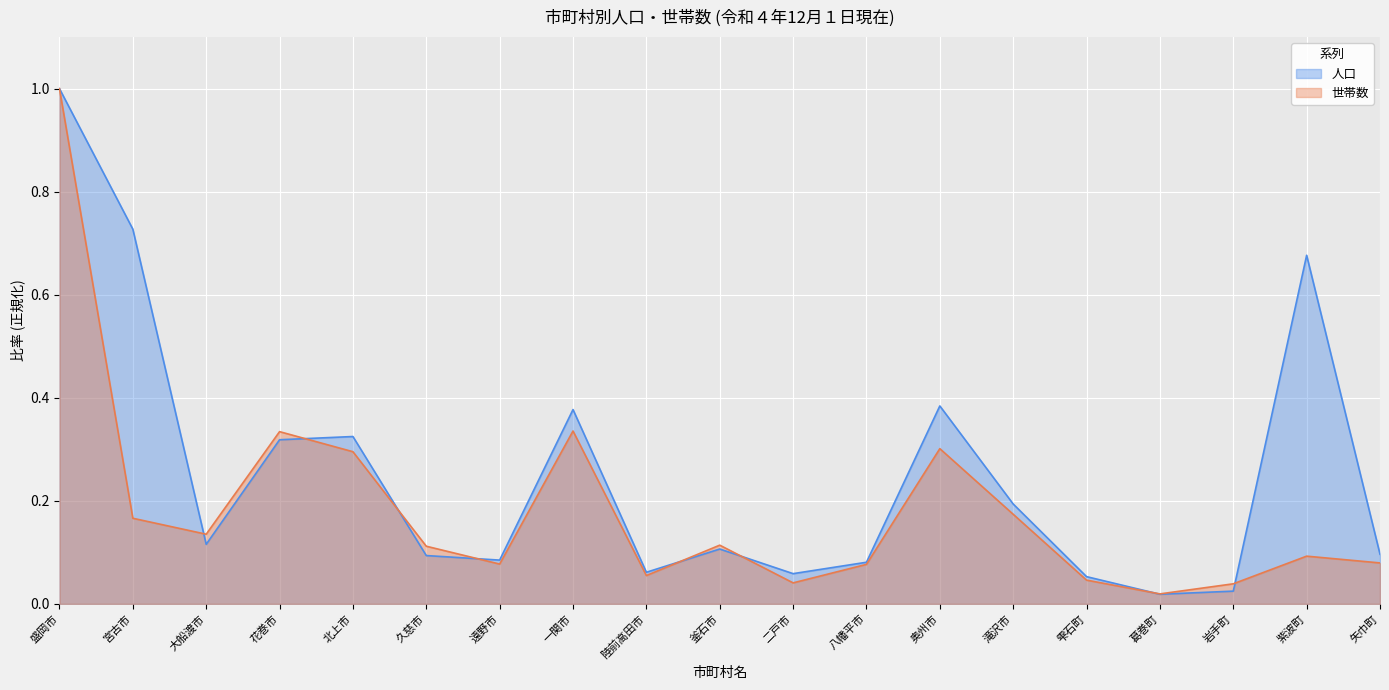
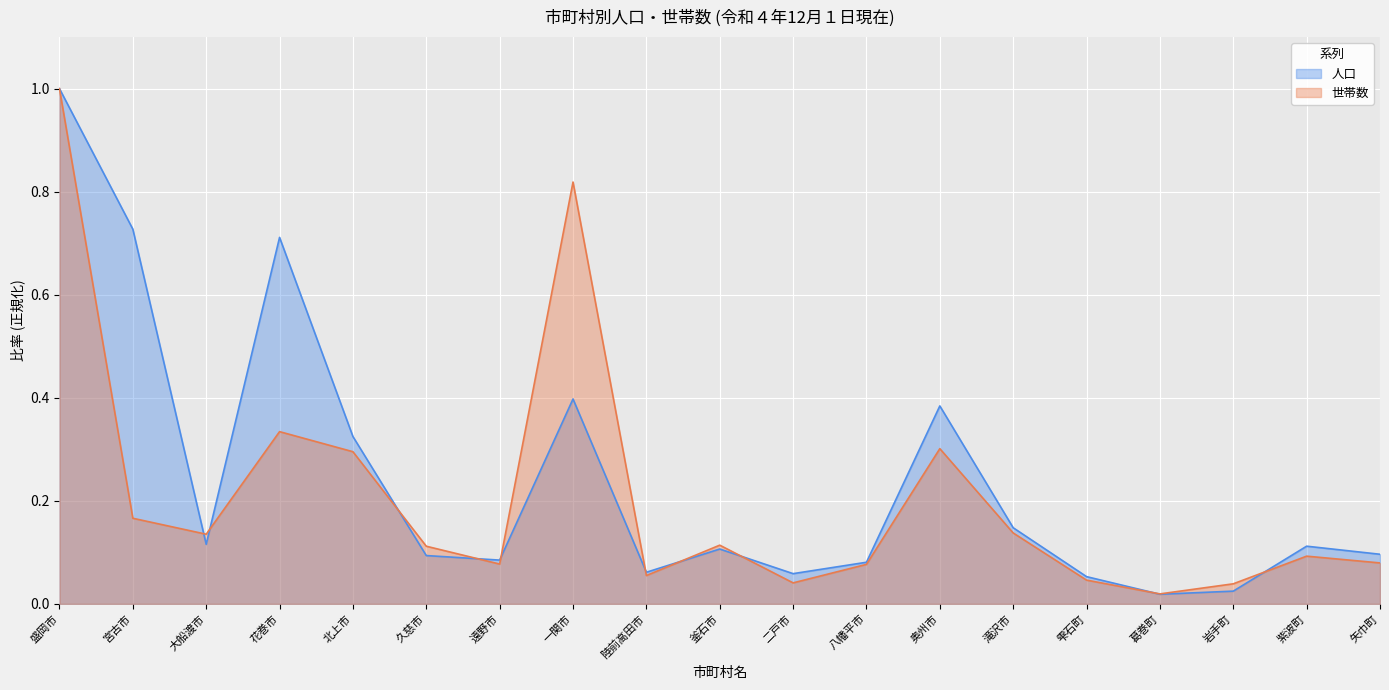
人口, 花巻市: 0.32 -> 0.71
人口, 一関市: 0.38 -> 0.40
世帯数, 一関市: 0.34 -> 0.82
人口, 滝沢市: 0.19 -> 0.15
世帯数, 滝沢市: 0.17 -> 0.14
人口, 紫波町: 0.68 -> 0.11
